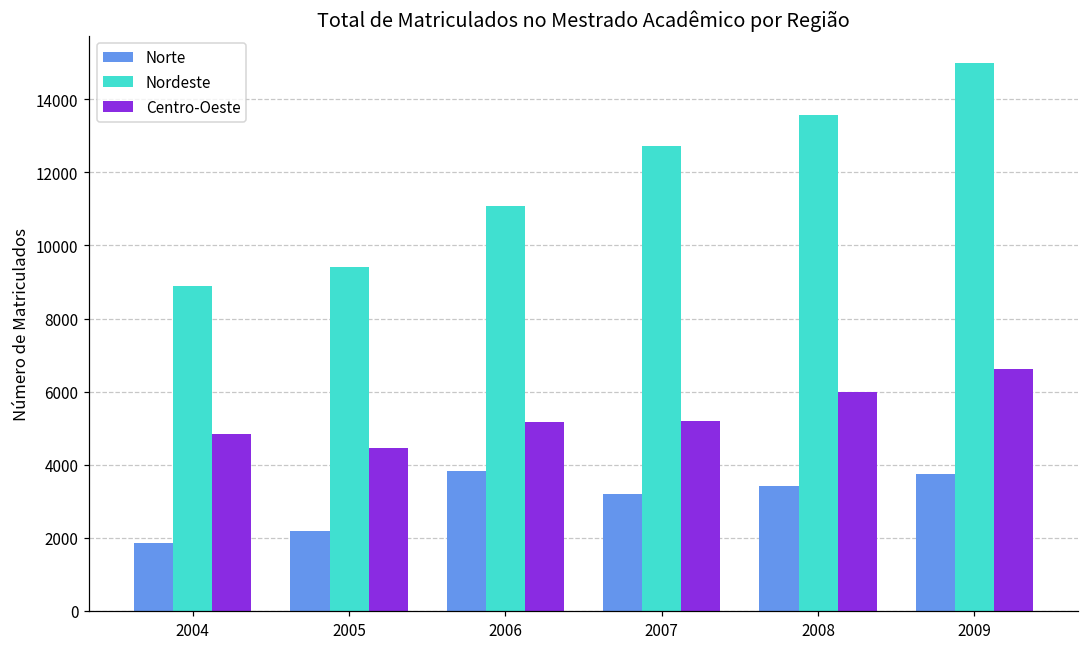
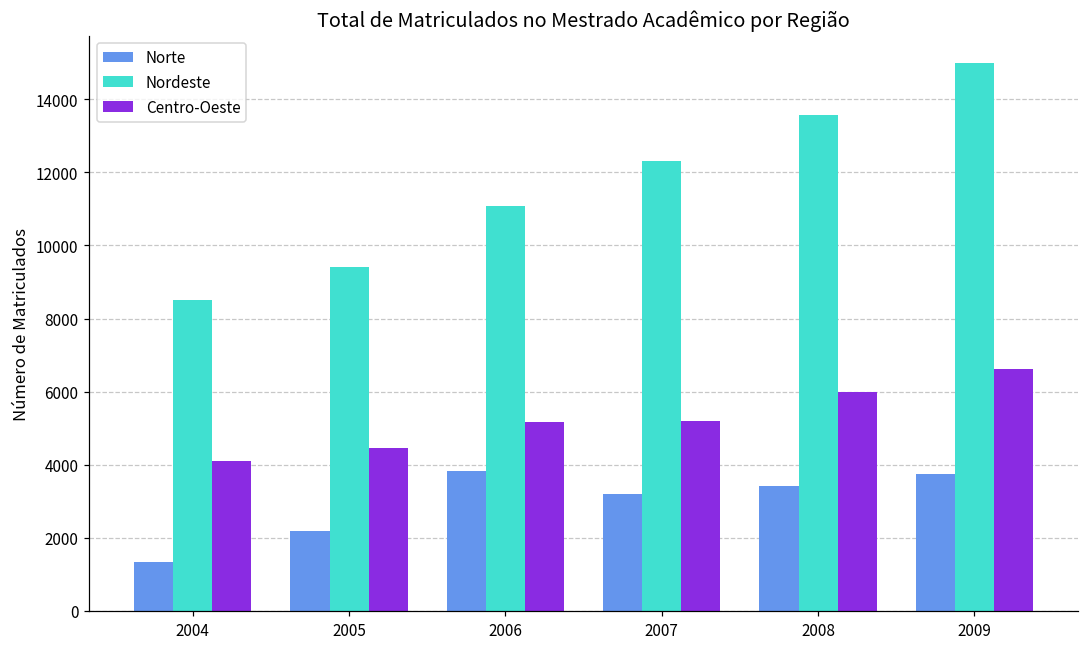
Norte, 2004: 1900 -> 1300
Nordeste, 2004: 8900 -> 8500
Centro-Oeste, 2004: 4800 -> 4100
Nordeste, 2007: 12700 -> 12300
